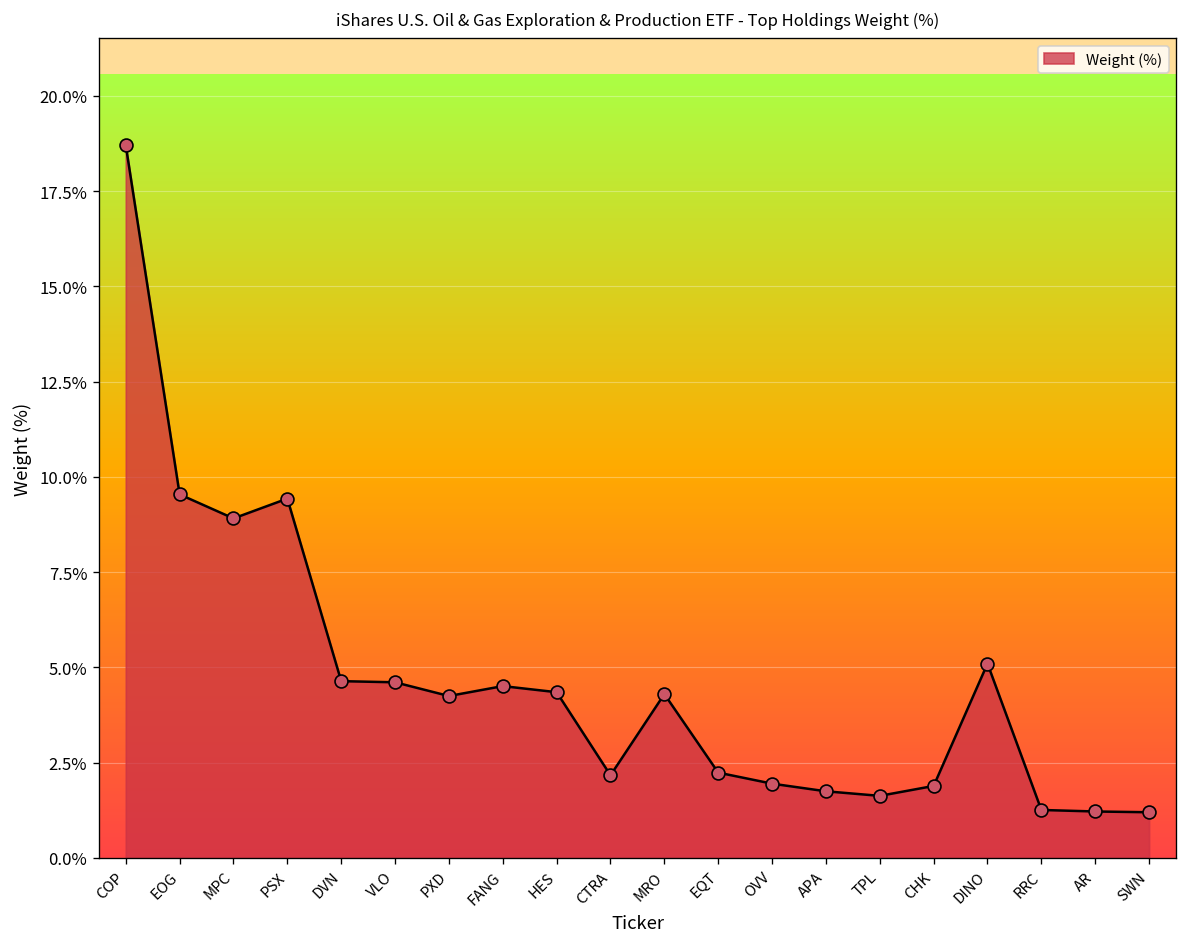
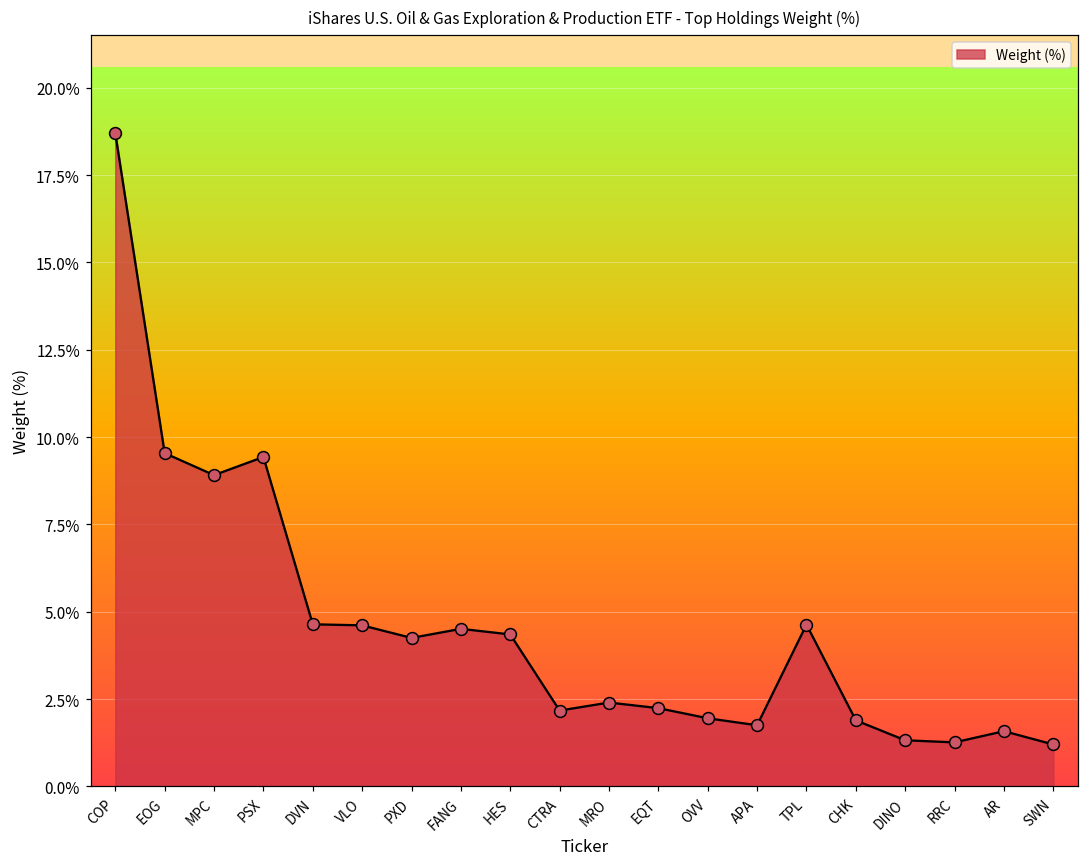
MRO: 4.3% -> 2.4%
TPL: 1.6% -> 4.6%
DINO: 5.1% -> 1.3%
AR: 1.2% -> 1.6%
